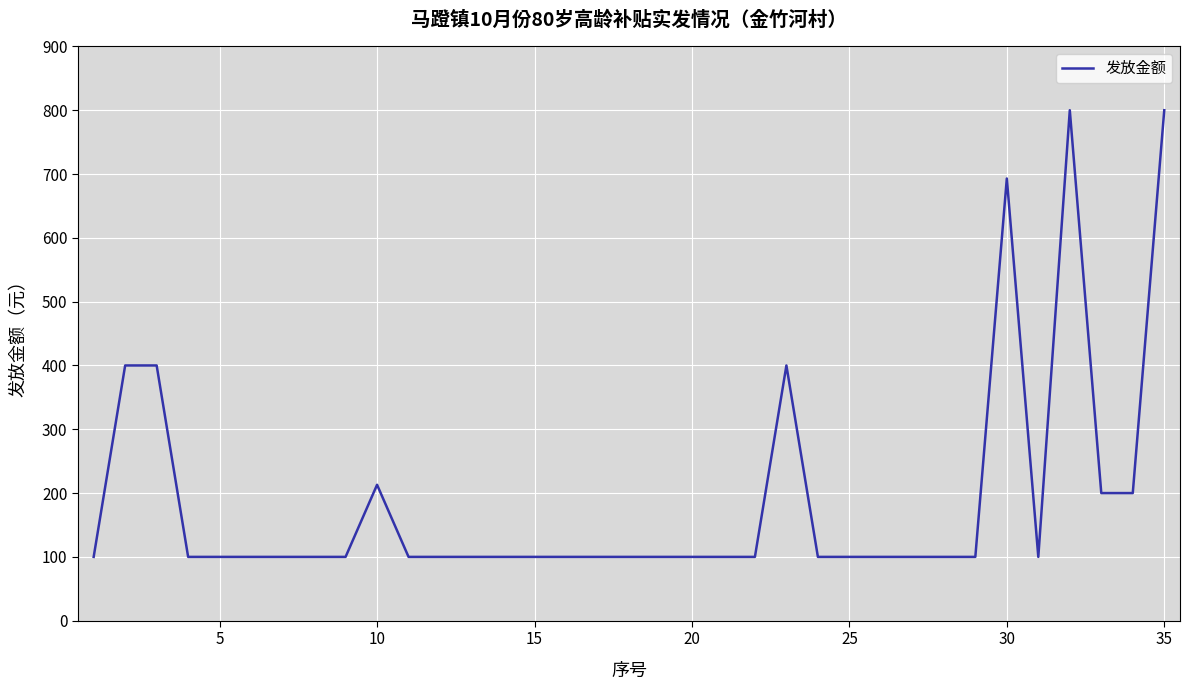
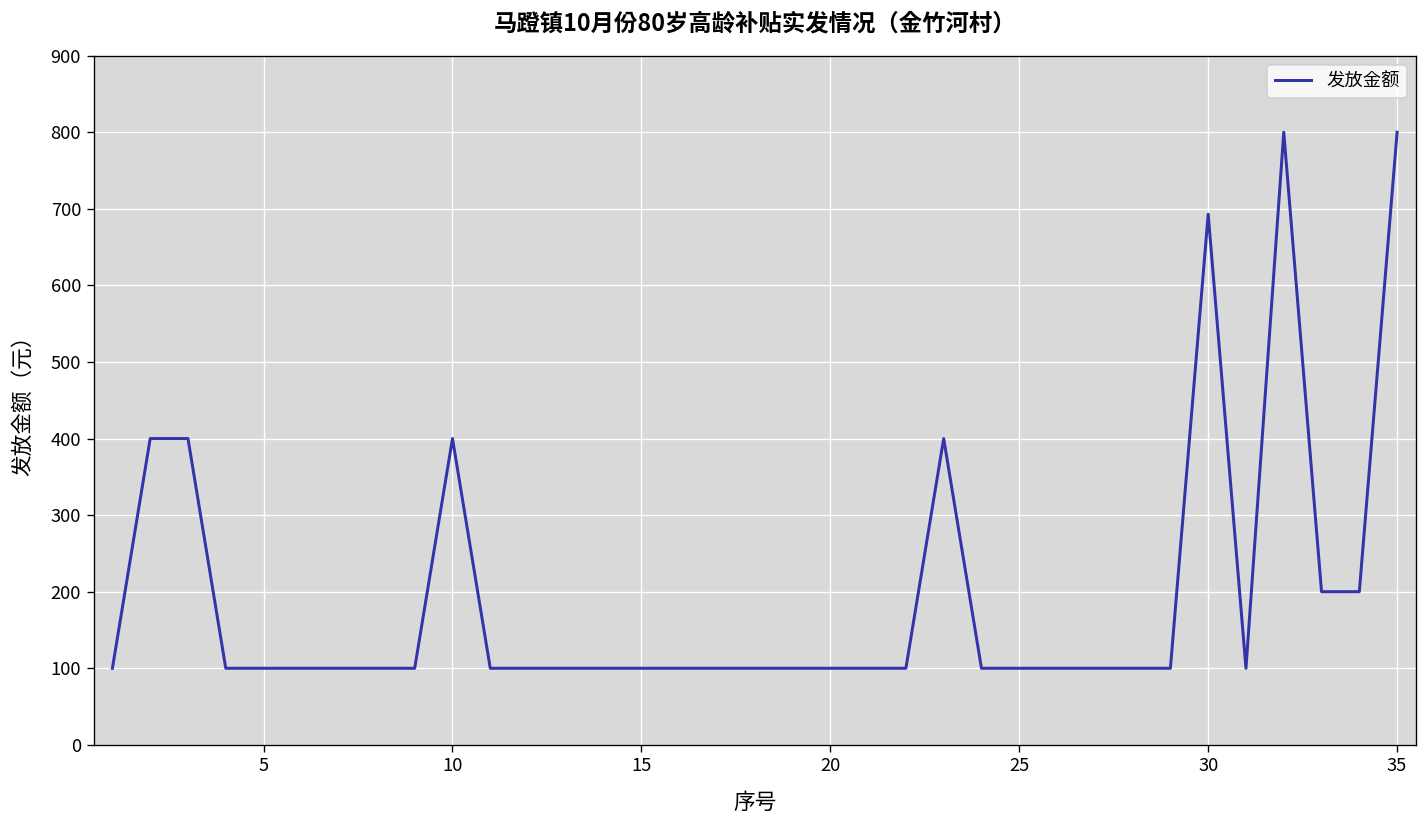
10: 210 -> 400
